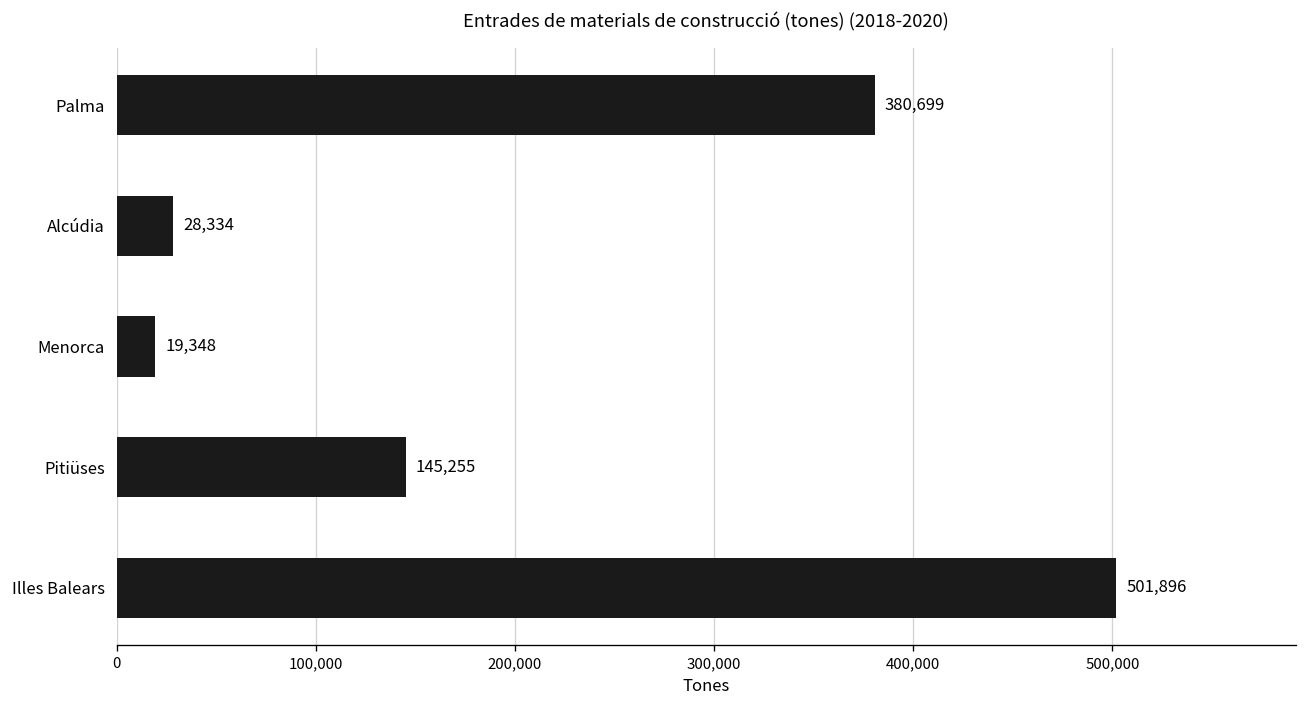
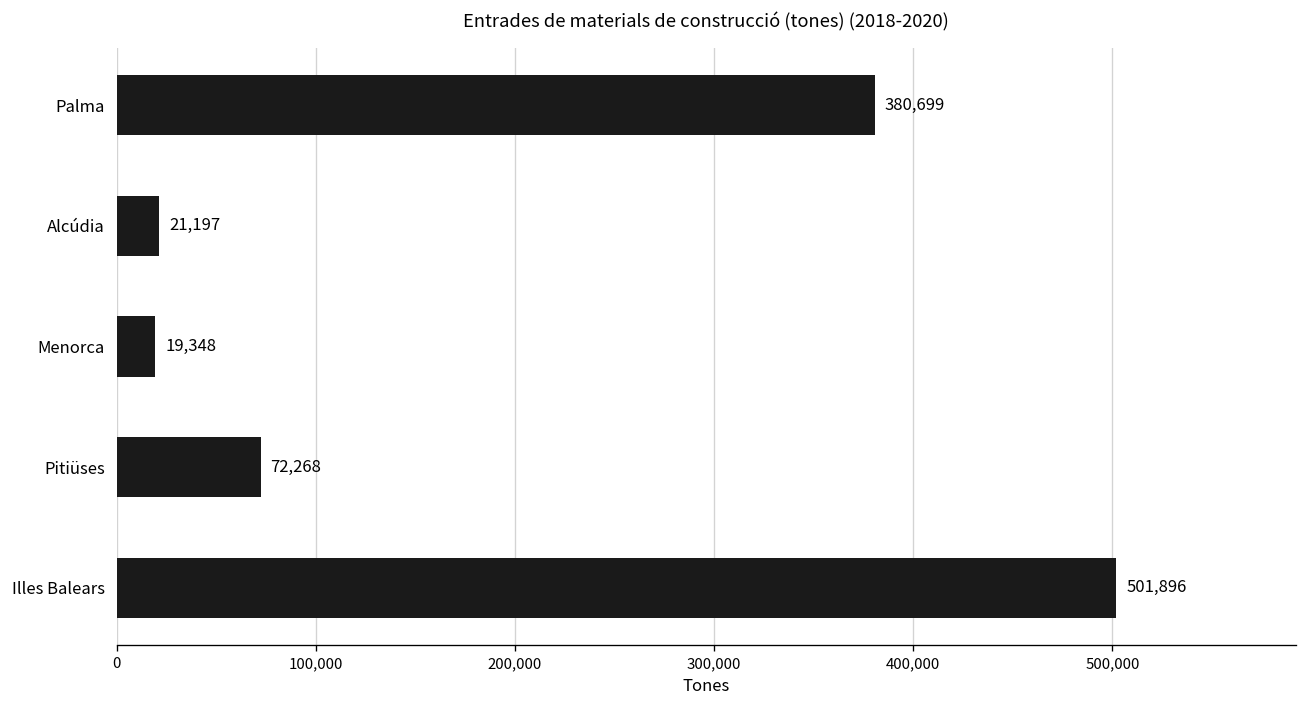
Alcúdia: 28,334 -> 21,197
Pitiüses: 145,255 -> 72,268
